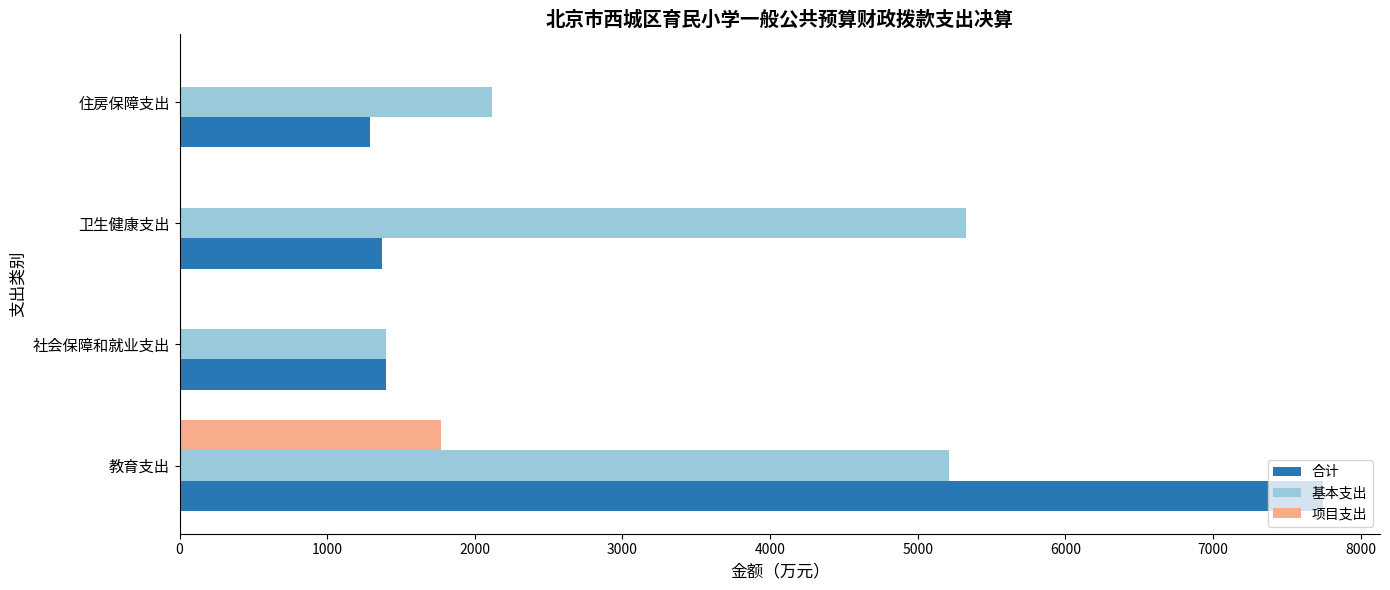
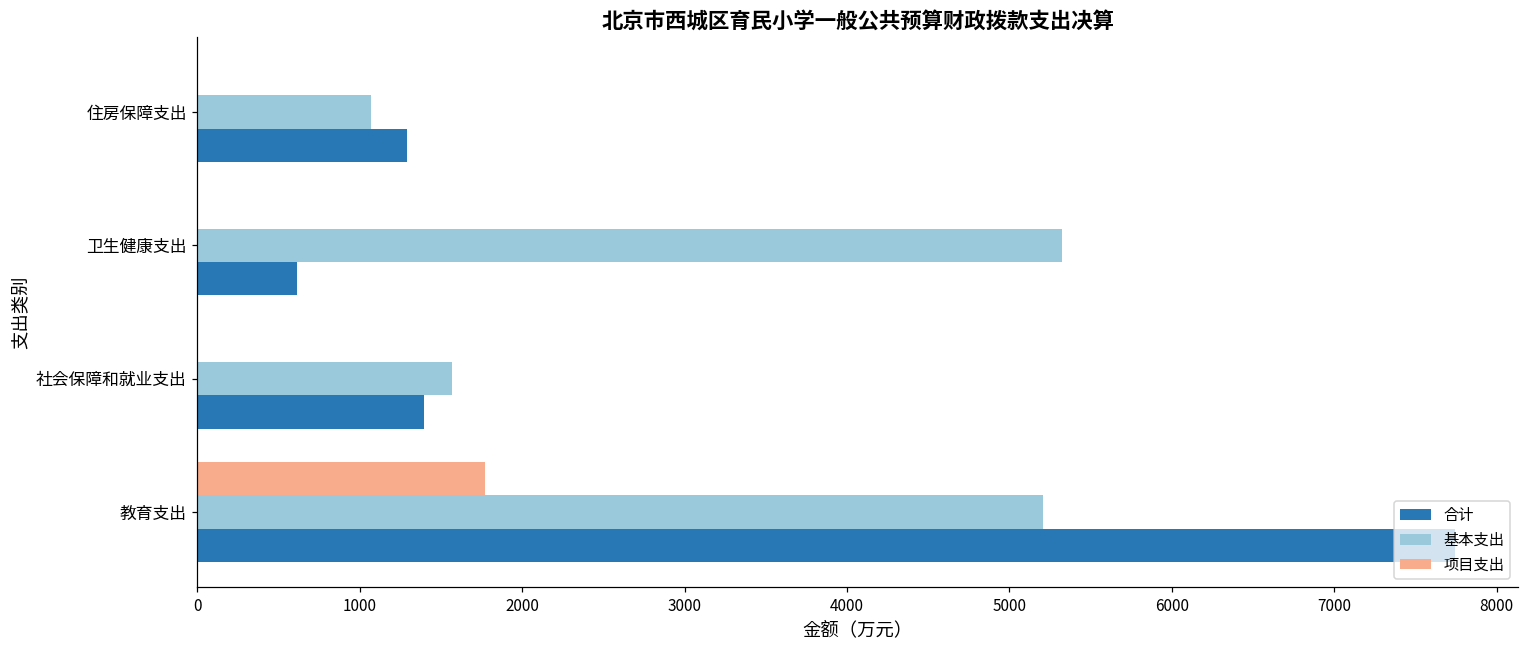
基本支出, 住房保障支出: 2120 -> 1070
合计, 卫生健康支出: 1370 -> 610
基本支出, 社会保障和就业支出: 1400 -> 1570
